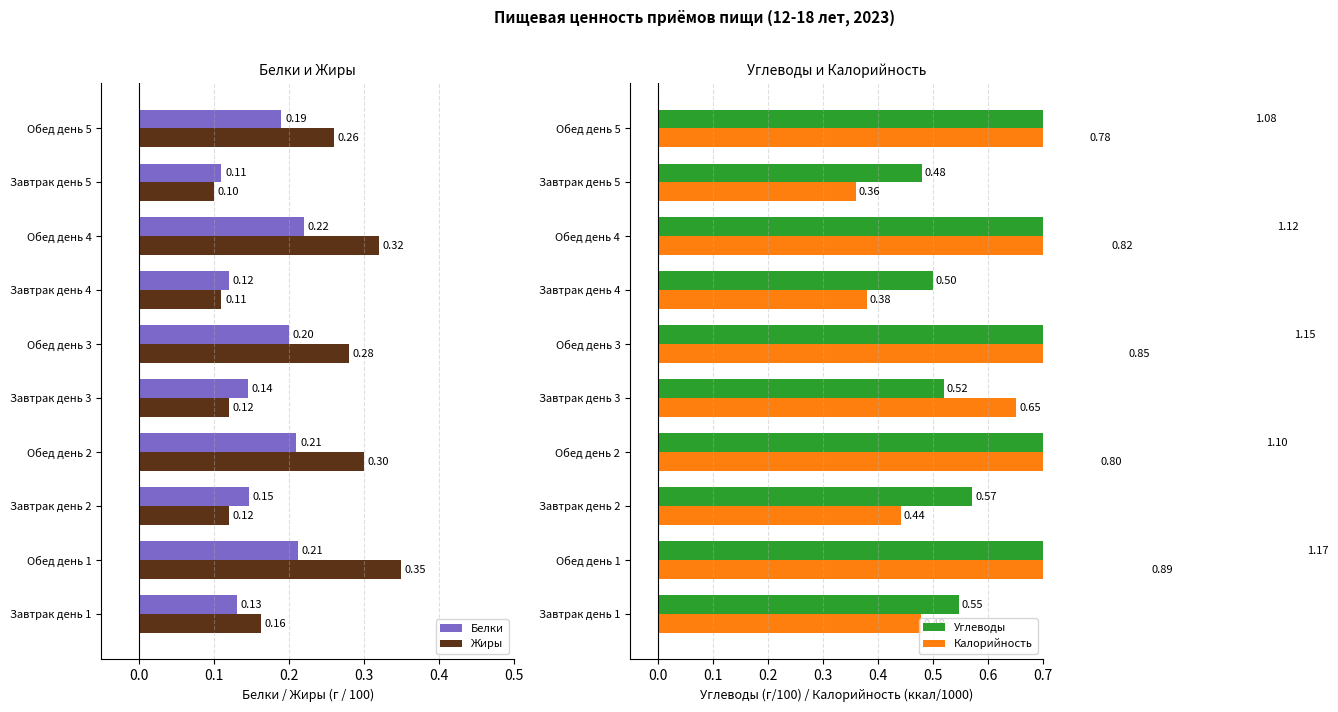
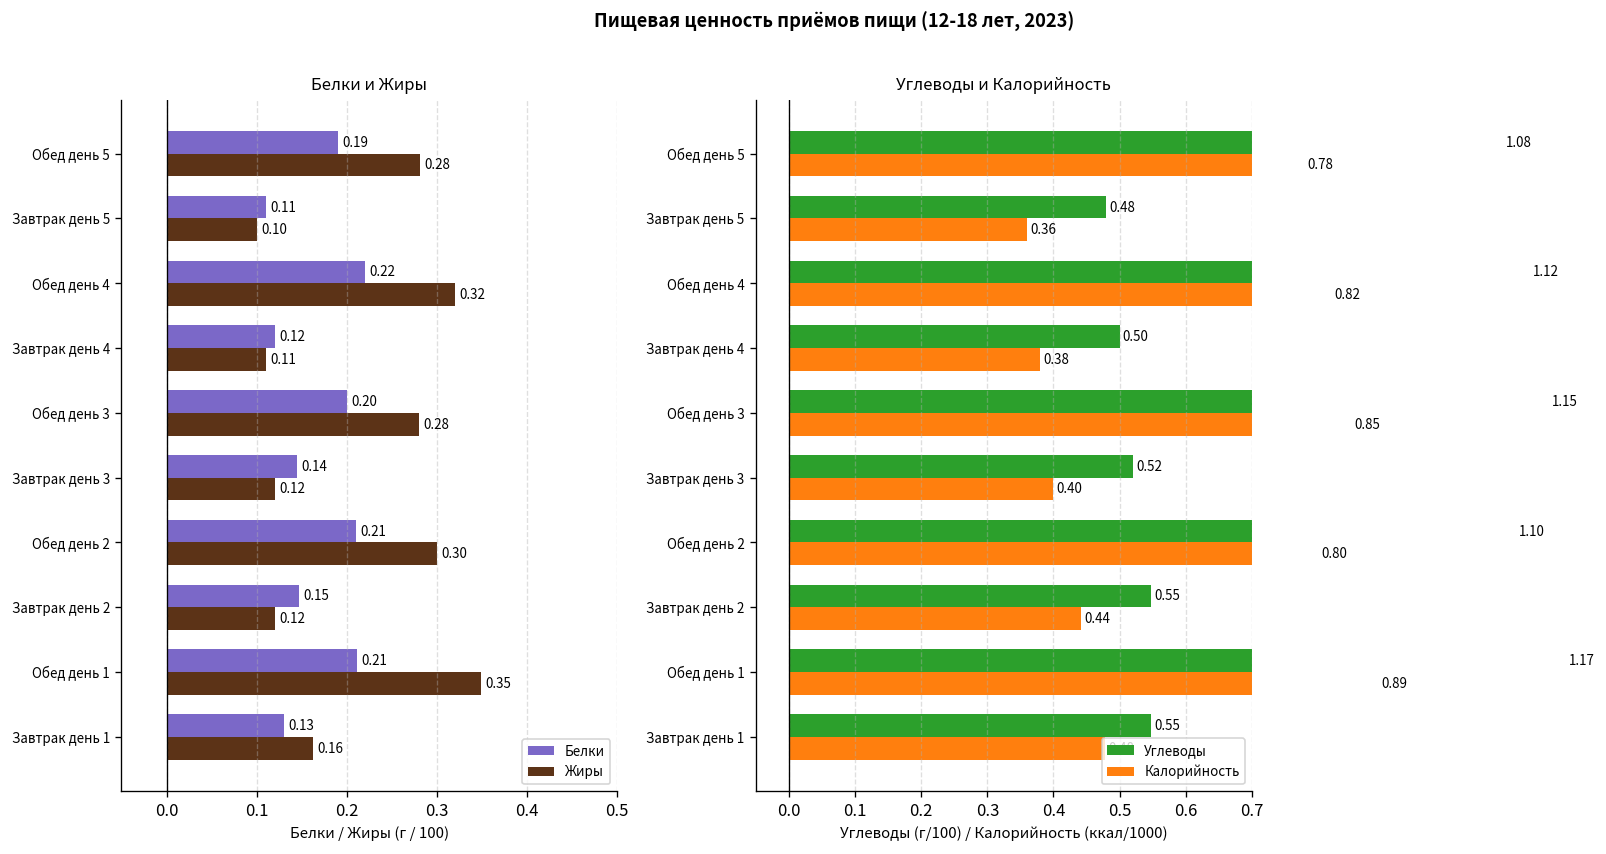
Белки и Жиры, Жиры, Обед день 5: 0.26 -> 0.28
Углеводы и Калорийность, Калорийность, Завтрак день 3: 0.65 -> 0.40
Углеводы и Калорийность, Углеводы, Завтрак день 2: 0.57 -> 0.55
